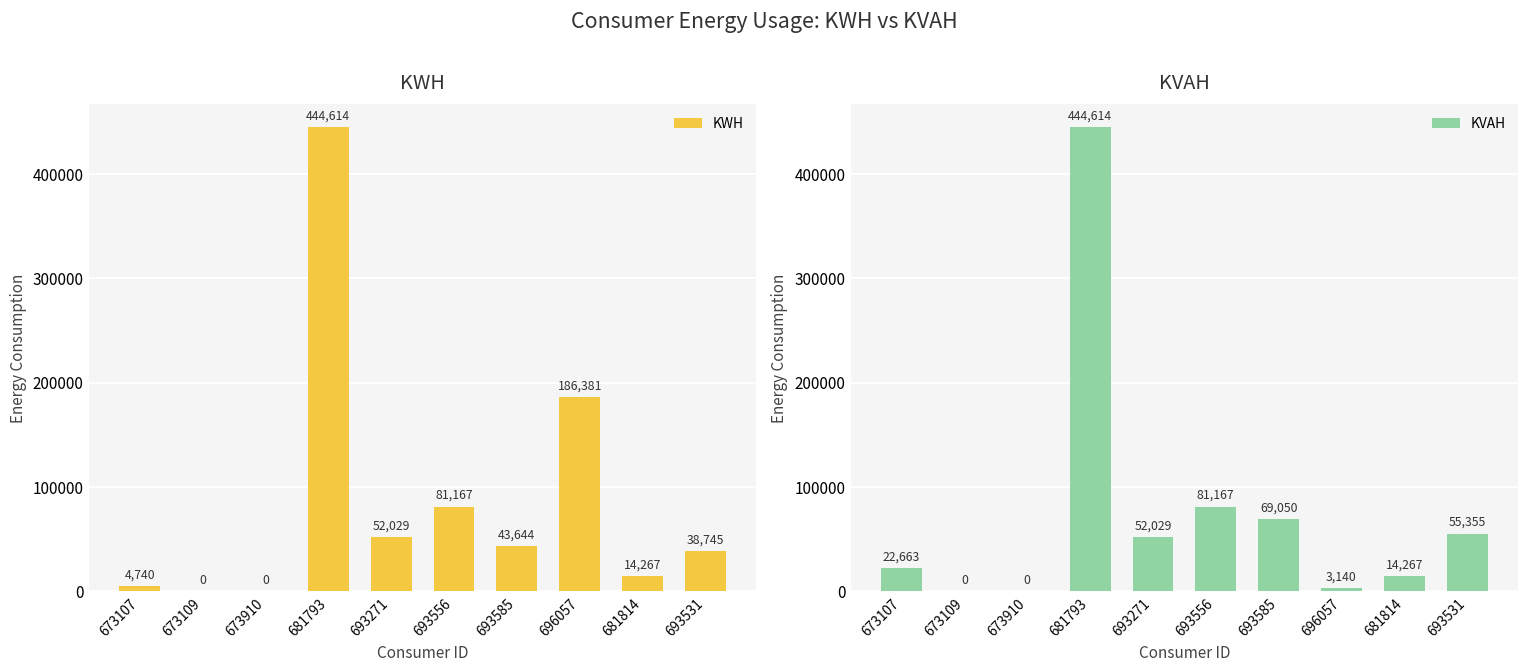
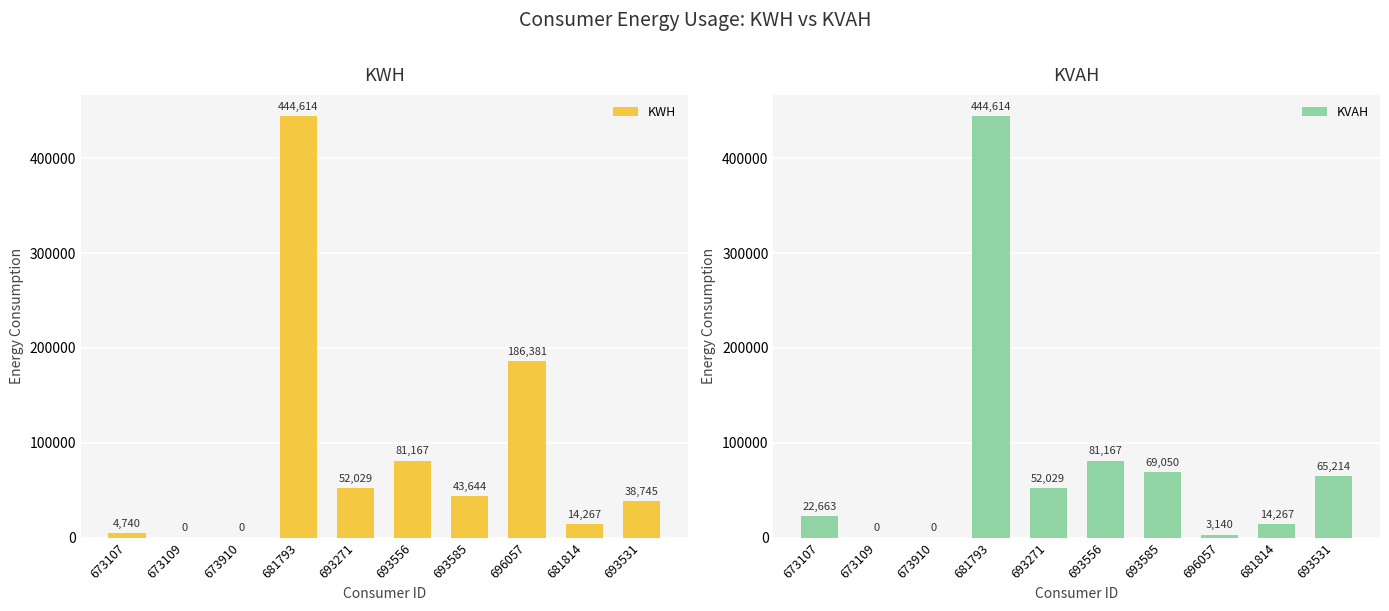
KVAH, 693531: 55,355 -> 65,214
